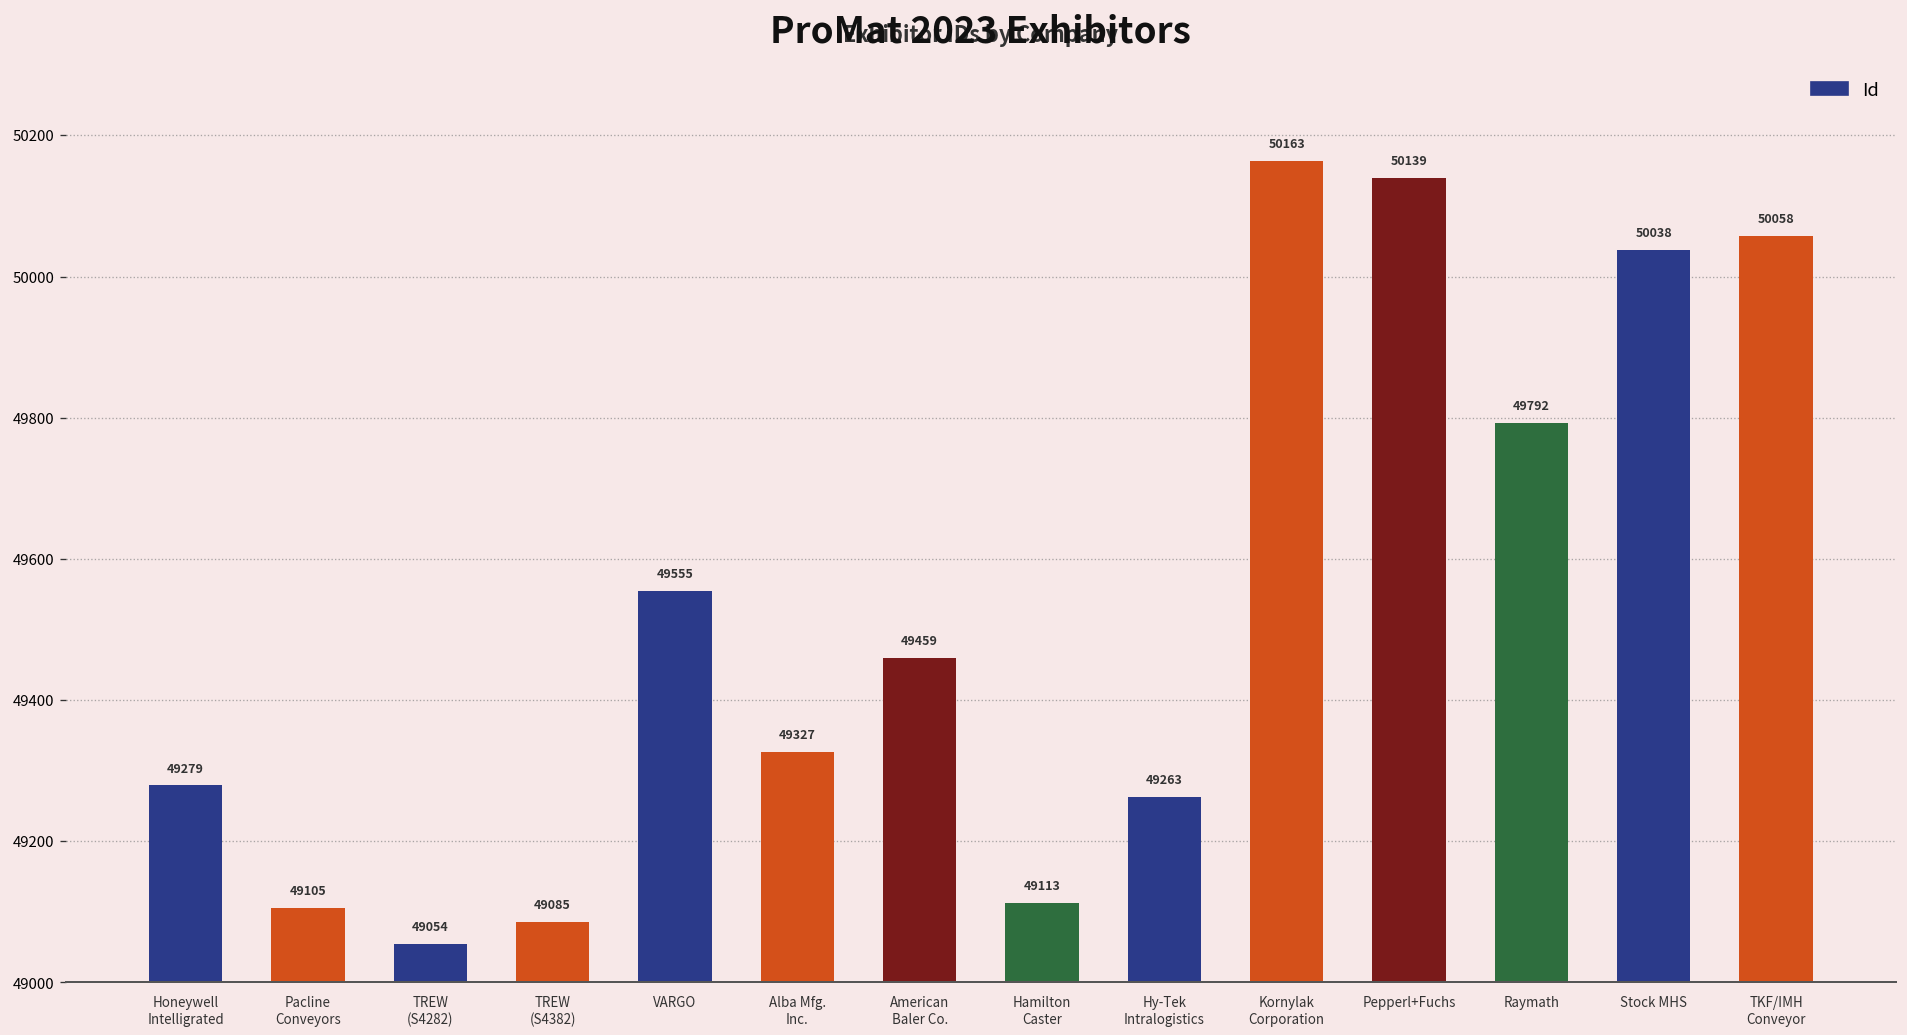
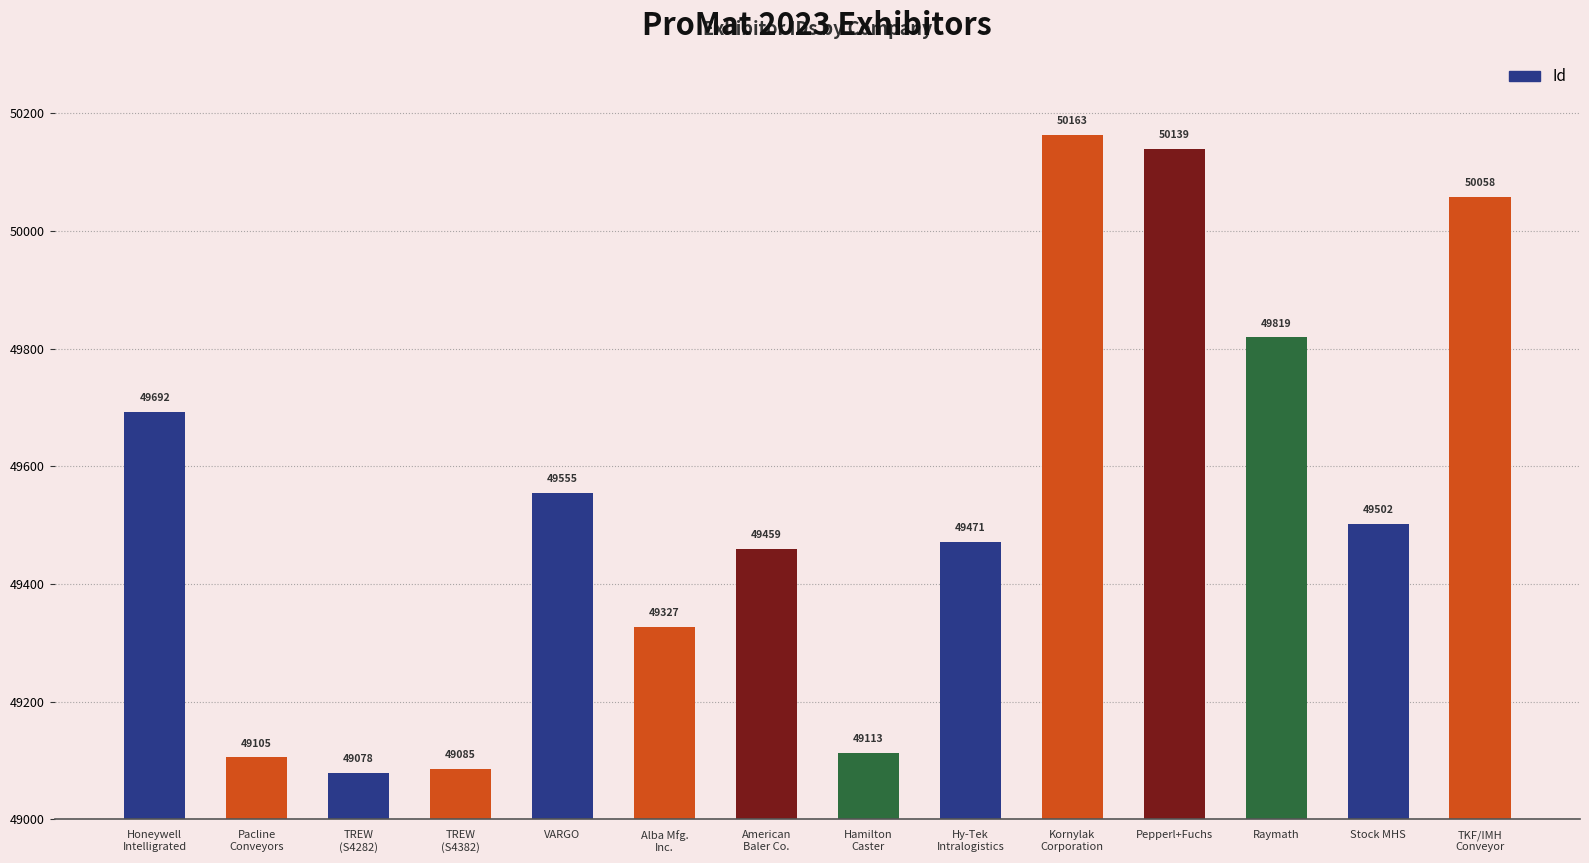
Honeywell Intelligrated: 49279 -> 49692
TREW (S4282): 49054 -> 49078
Hy-Tek Intralogistics: 49263 -> 49471
Raymath: 49792 -> 49819
Stock MHS: 50038 -> 49502
